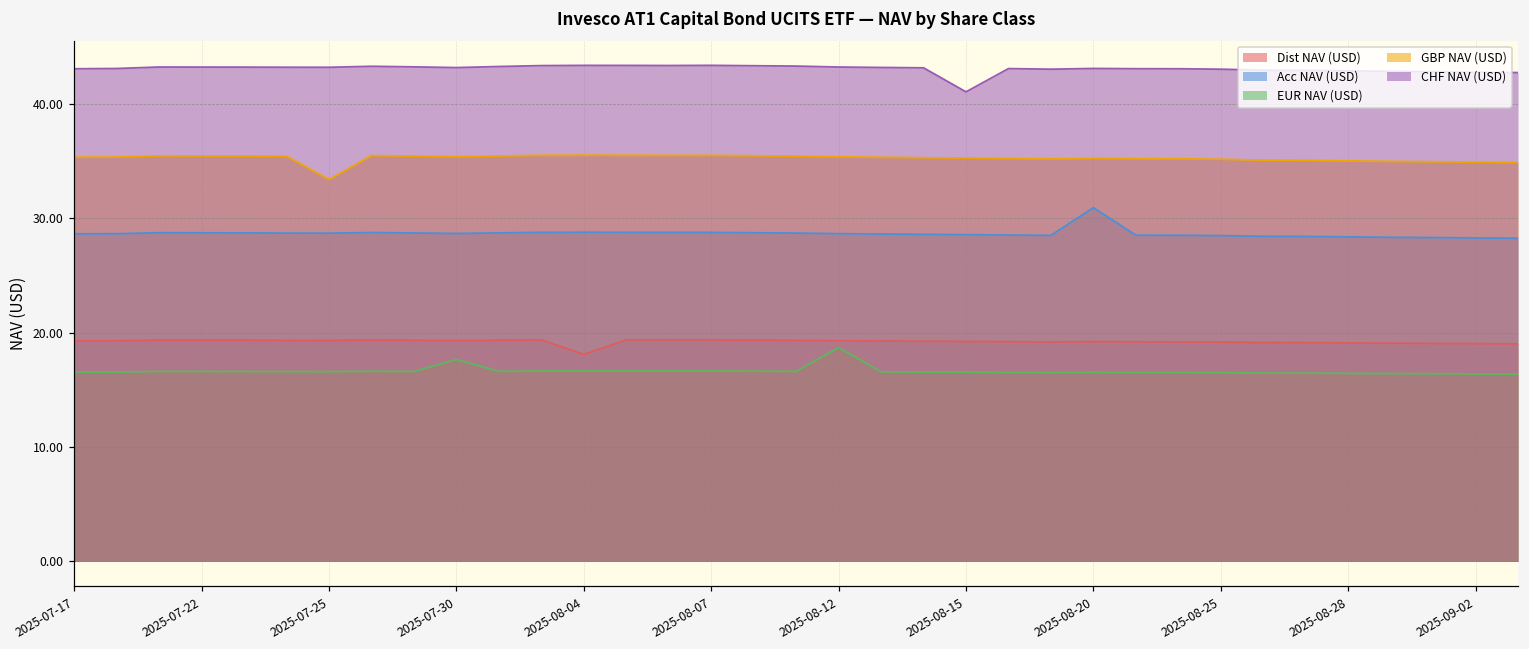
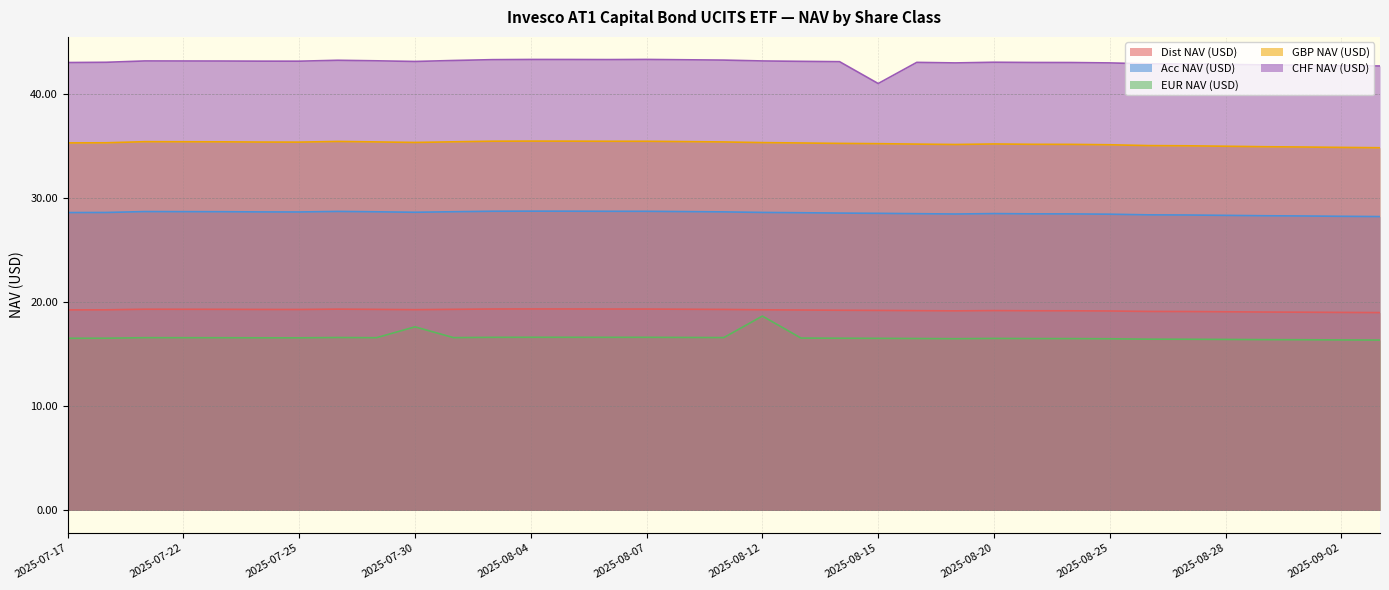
GBP NAV (USD), 2025-07-25: 33.4 -> 35.4
Dist NAV (USD), 2025-08-04: 18.1 -> 19.4
Acc NAV (USD), 2025-08-20: 30.9 -> 28.5
